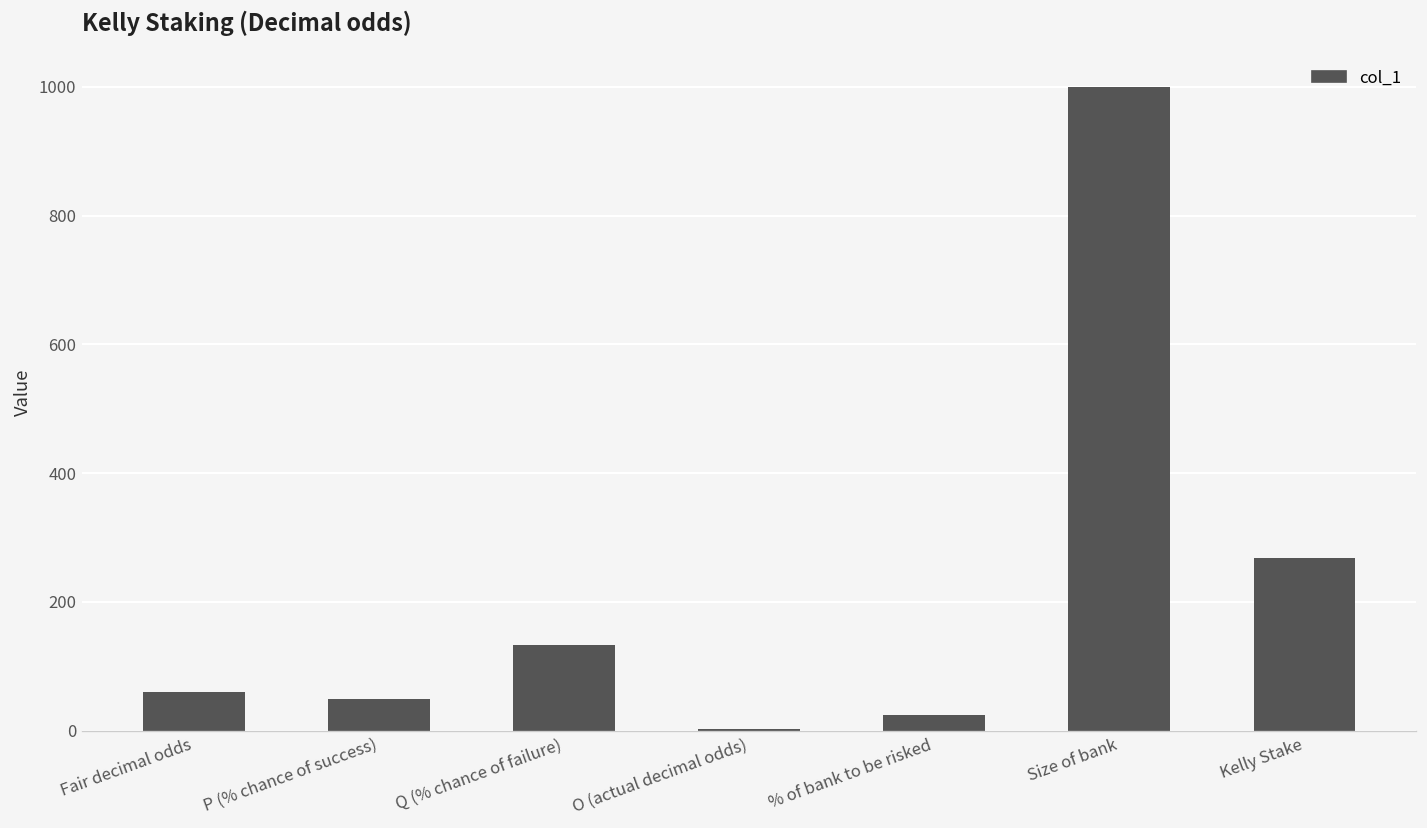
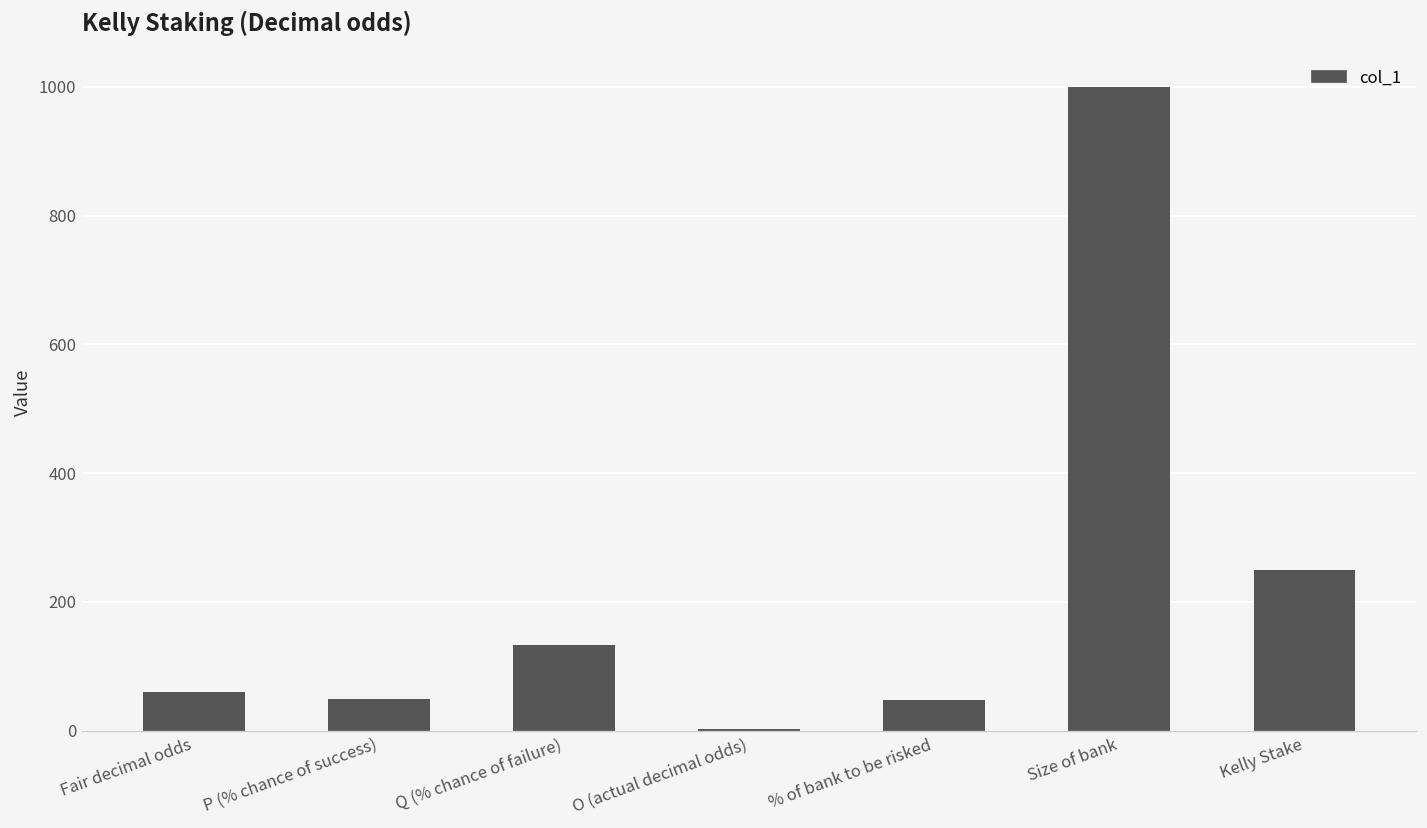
% of bank to be risked: 30 -> 50
Kelly Stake: 270 -> 250
